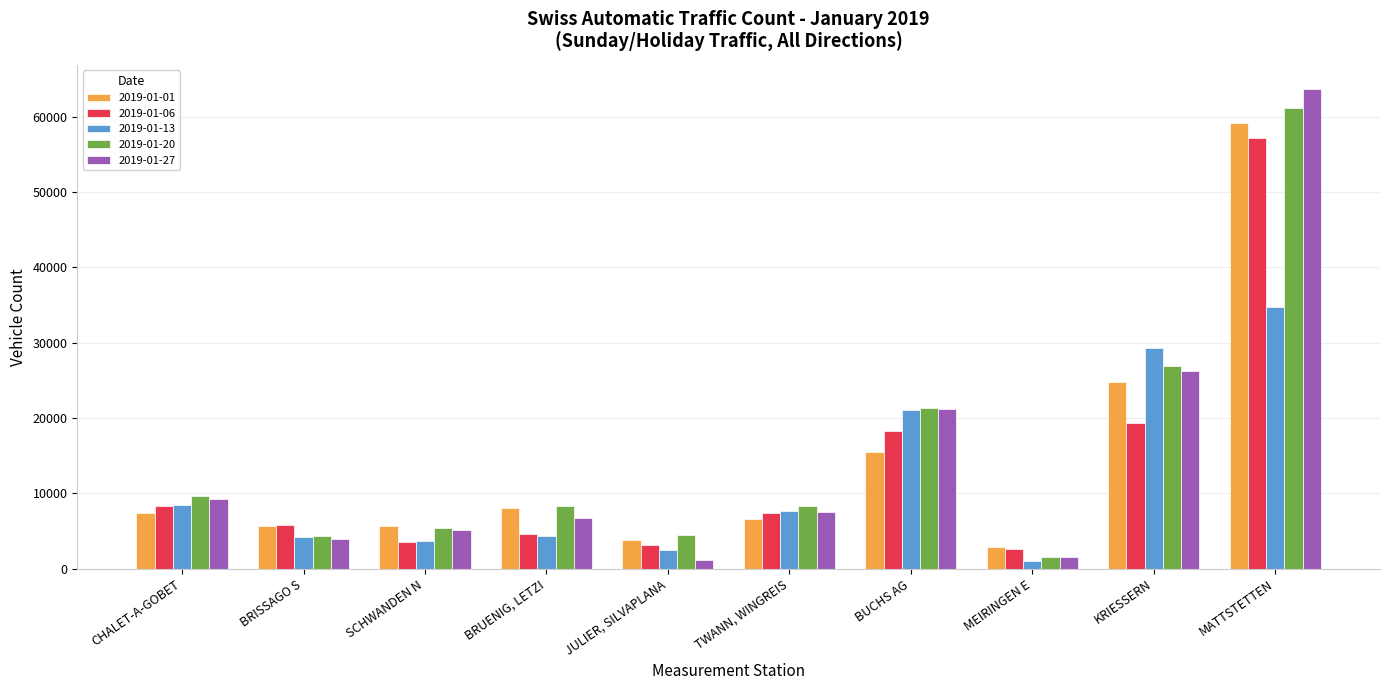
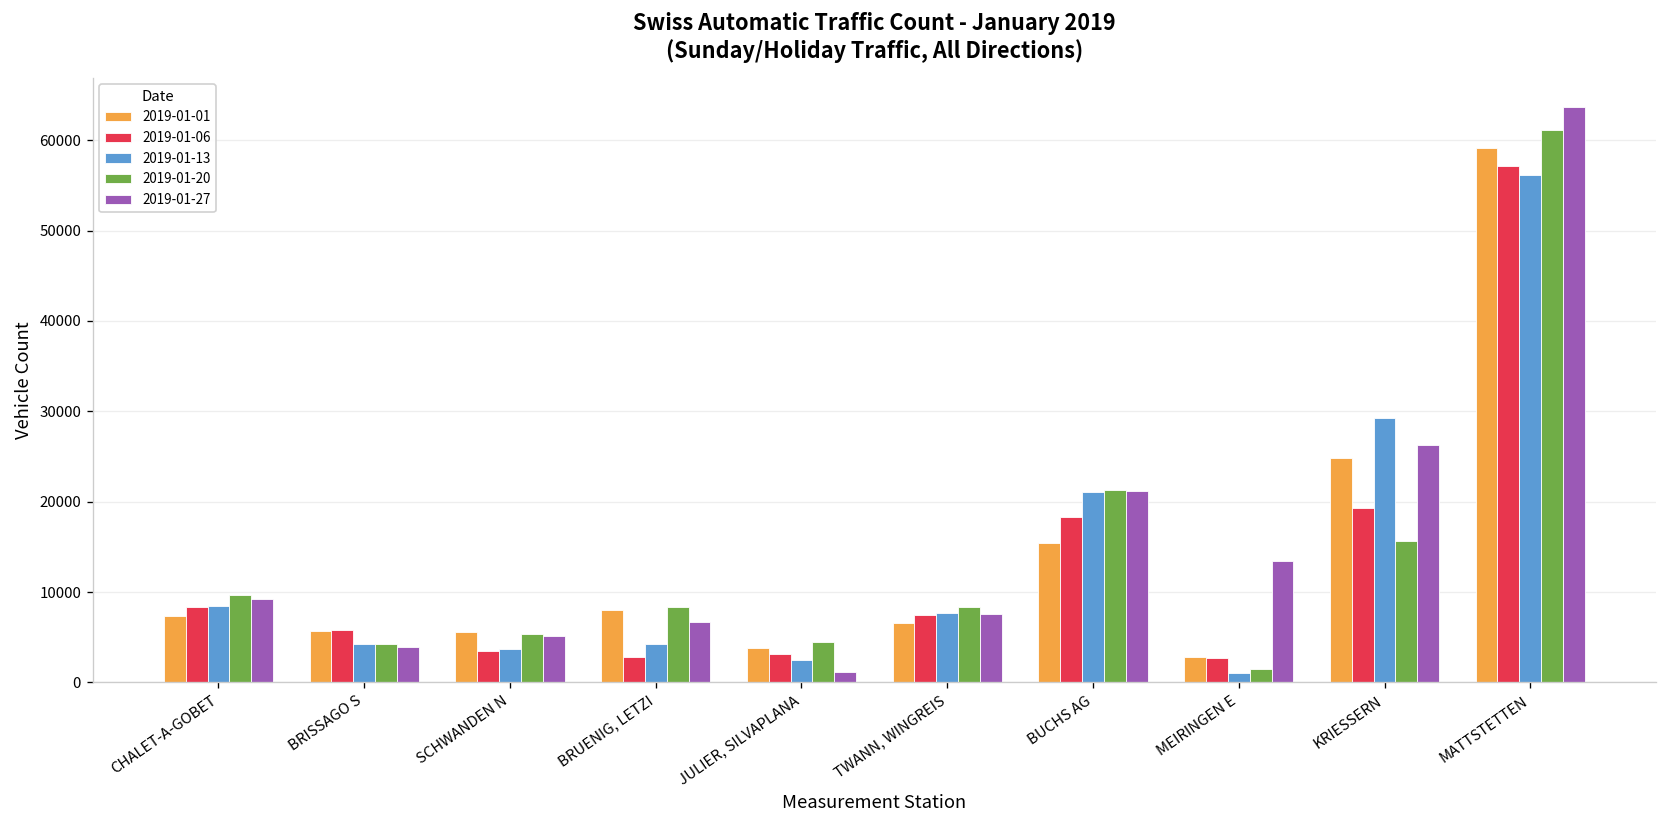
2019-01-06, BRUENIG, LETZI: 5000 -> 3000
2019-01-27, MEIRINGEN E: 2000 -> 13000
2019-01-20, KRIESSERN: 27000 -> 16000
2019-01-13, MATTSTETTEN: 35000 -> 56000
